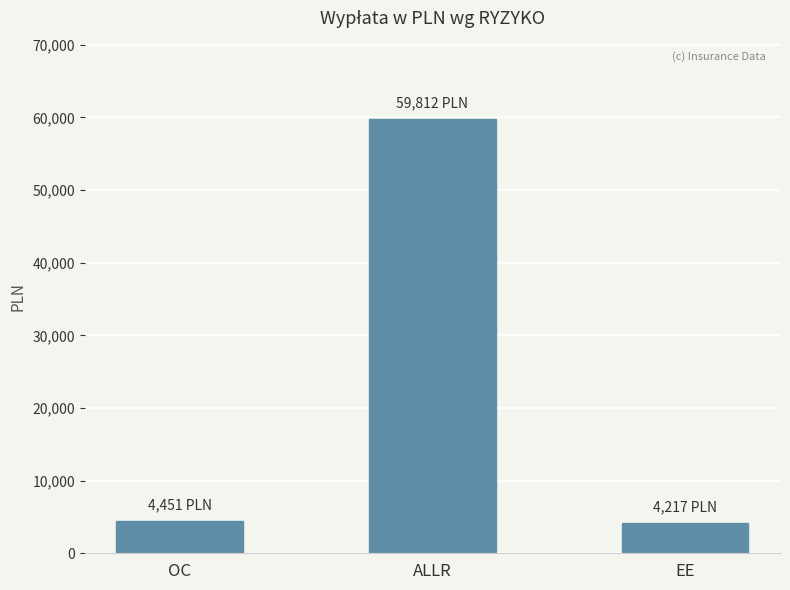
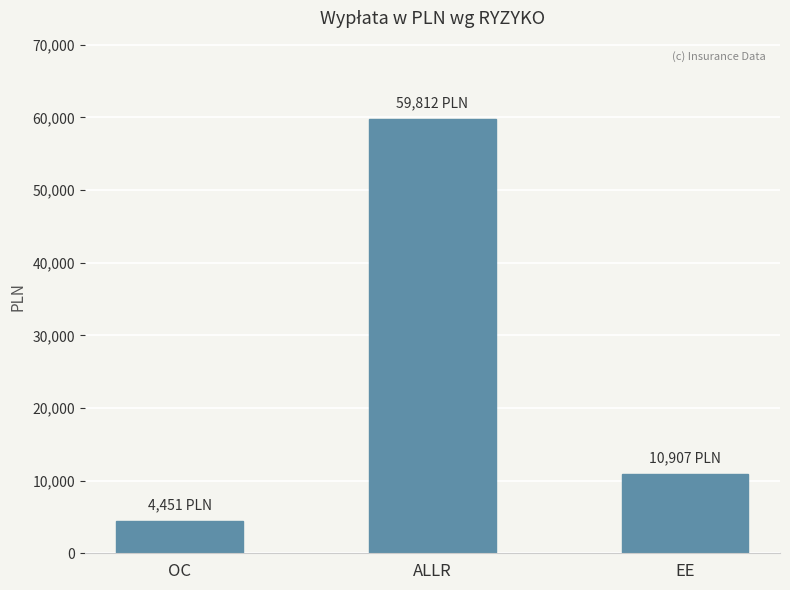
EE: 4,217 -> 10,907
